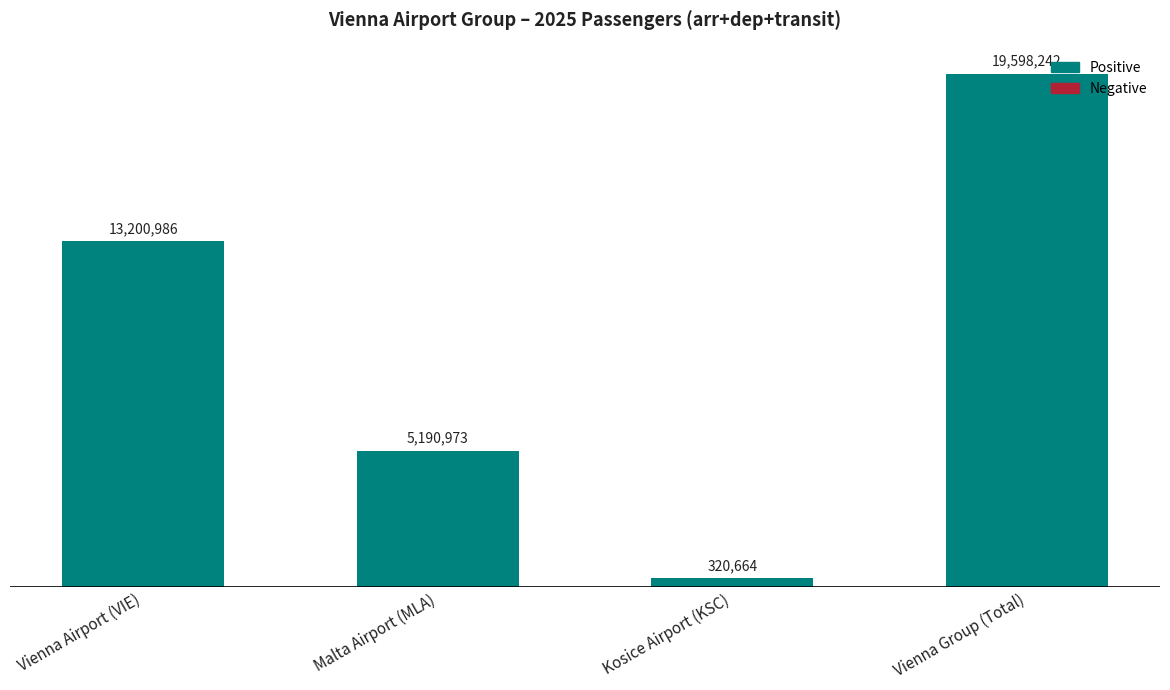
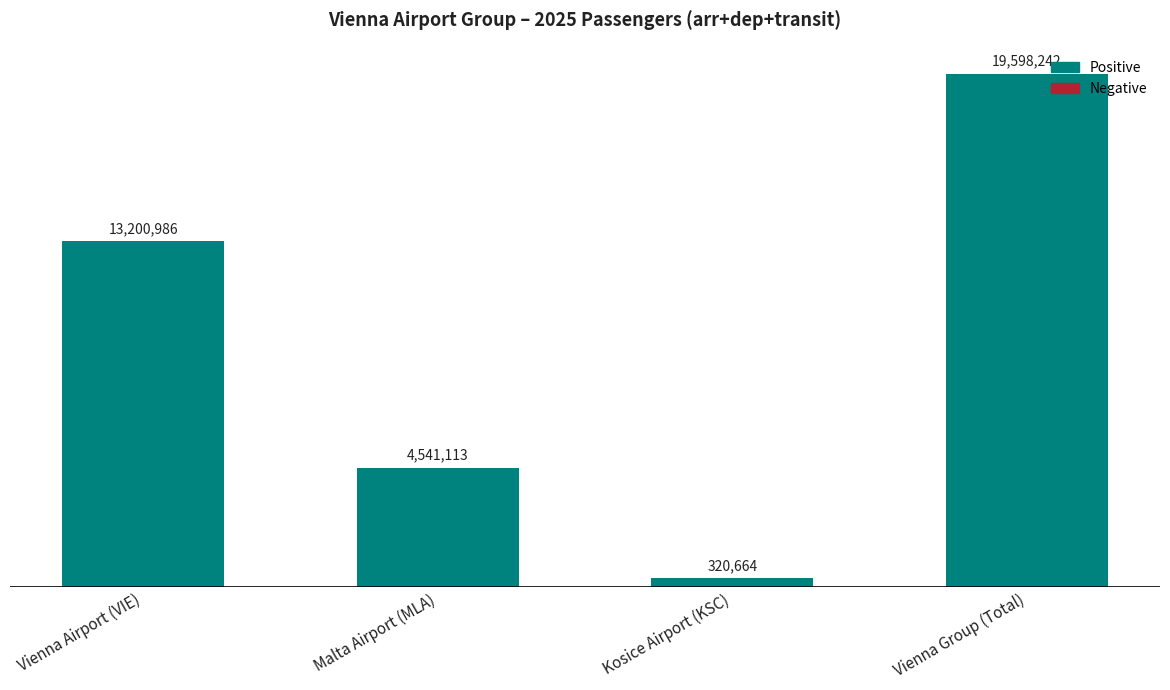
Malta Airport (MLA): 5,190,973 -> 4,541,113
